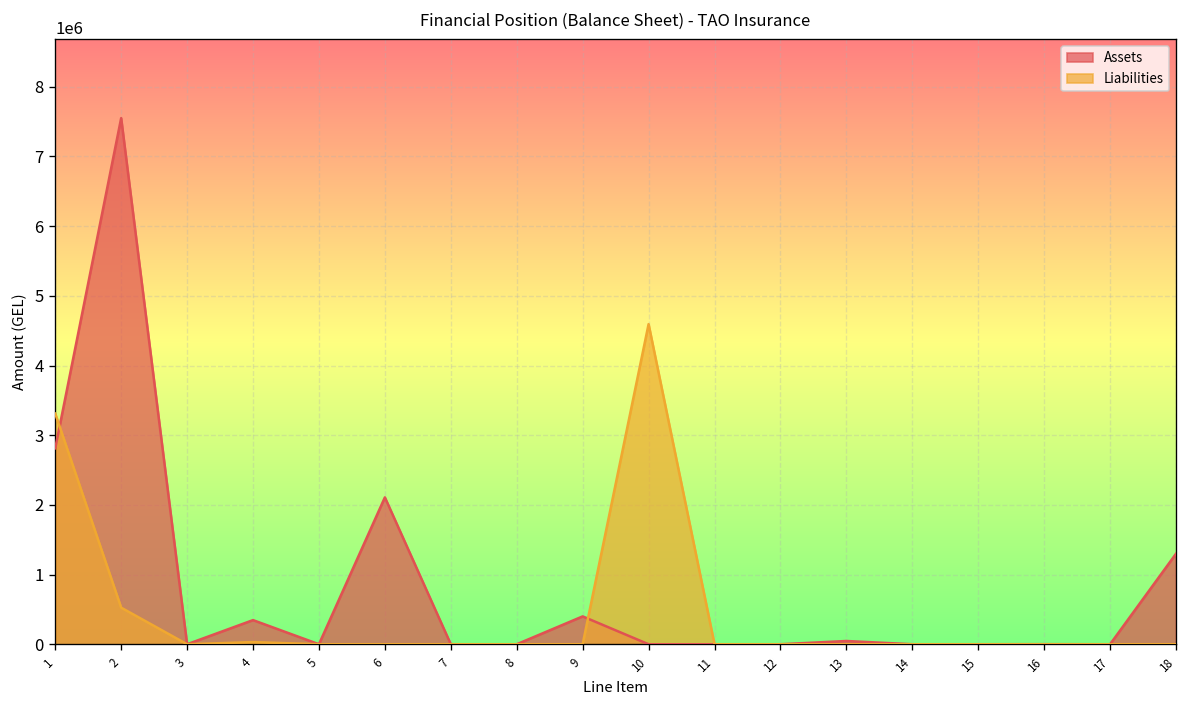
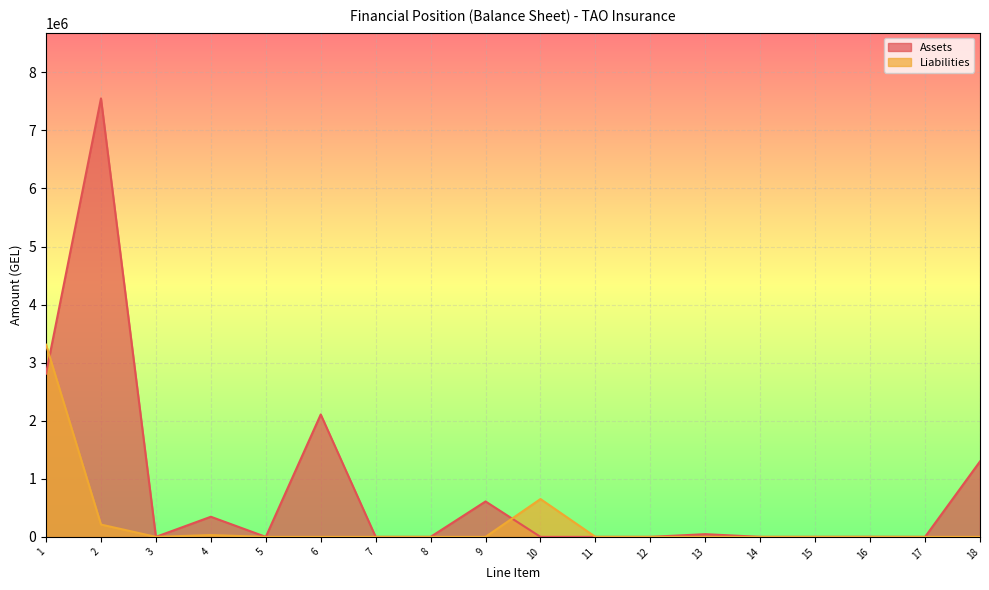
Liabilities, 2: 500000 -> 200000
Assets, 9: 400000 -> 600000
Liabilities, 10: 4600000 -> 700000
